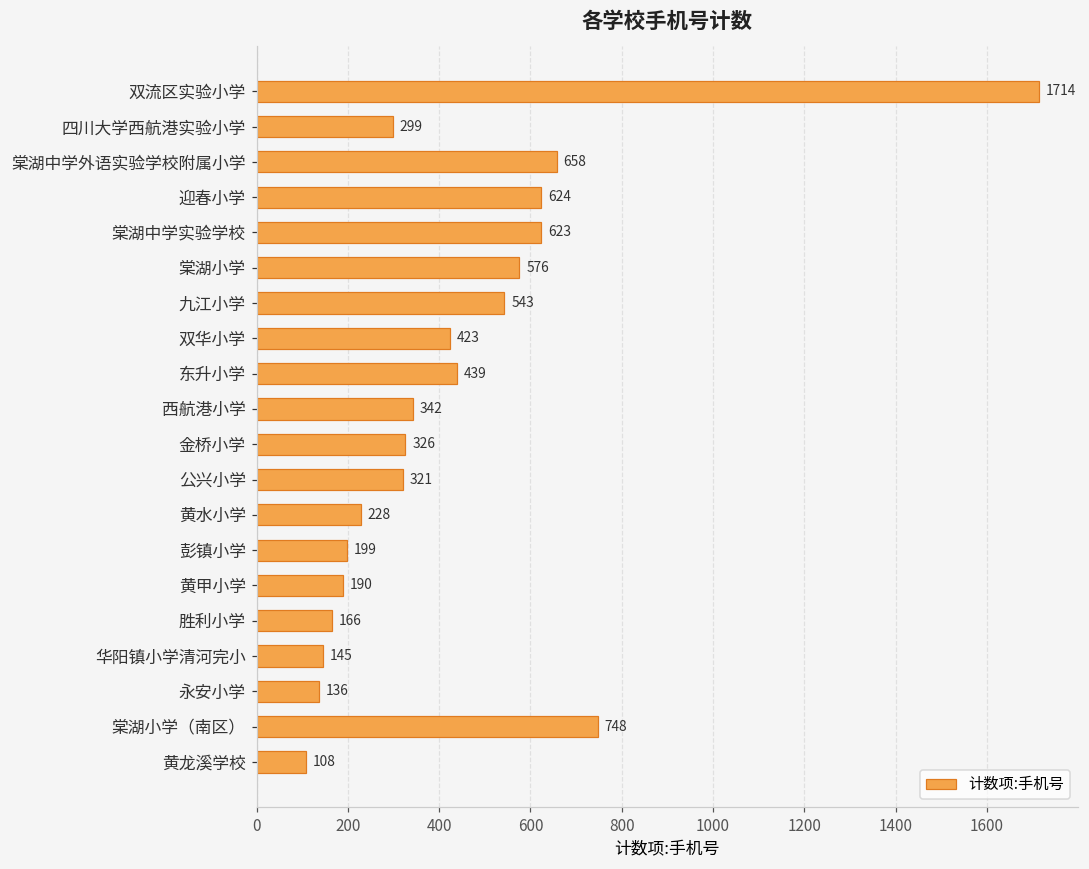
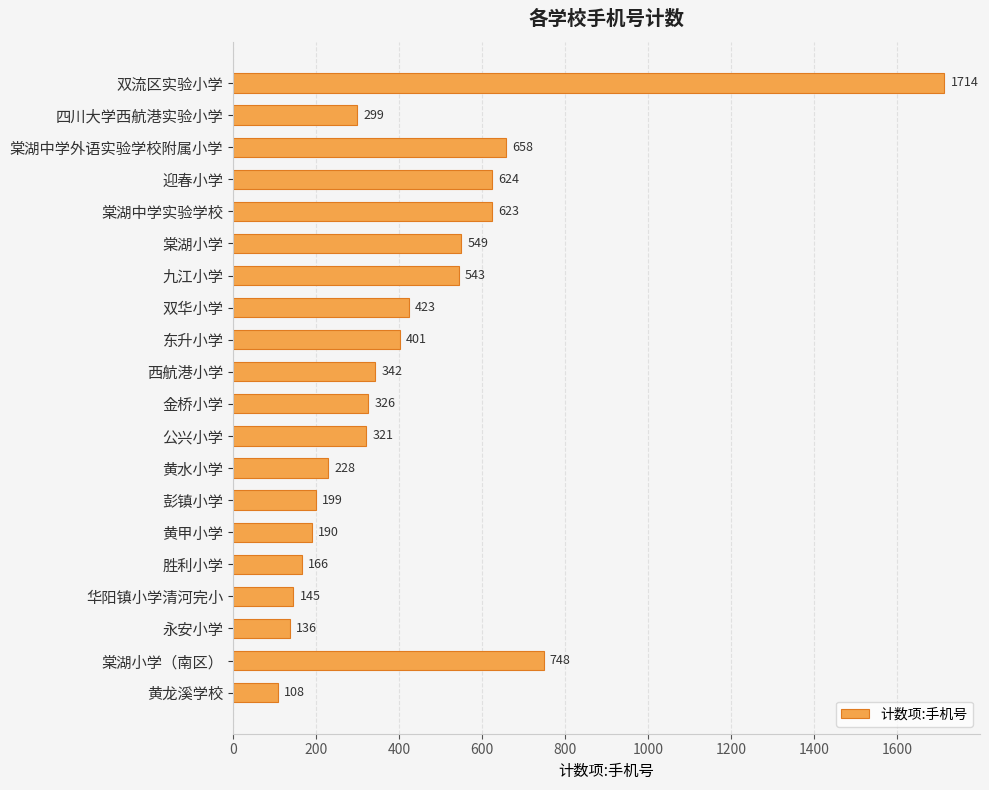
棠湖小学: 576 -> 549
东升小学: 439 -> 401
